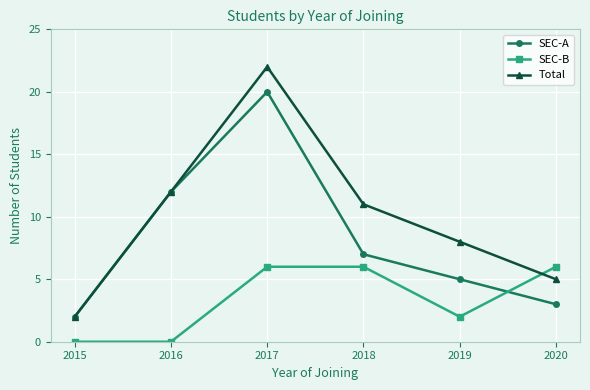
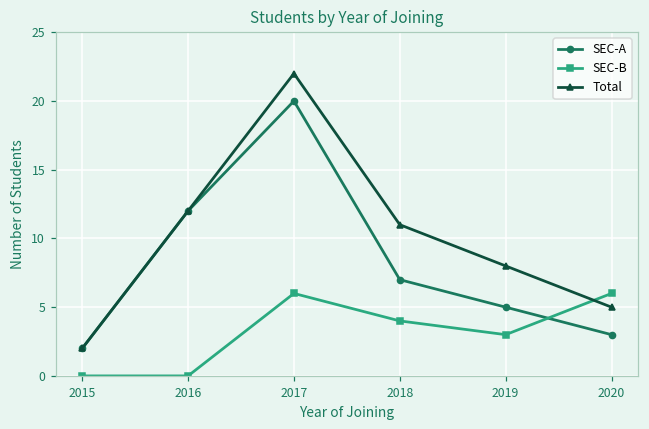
SEC-B, 2018: 6 -> 4
SEC-B, 2019: 2 -> 3
